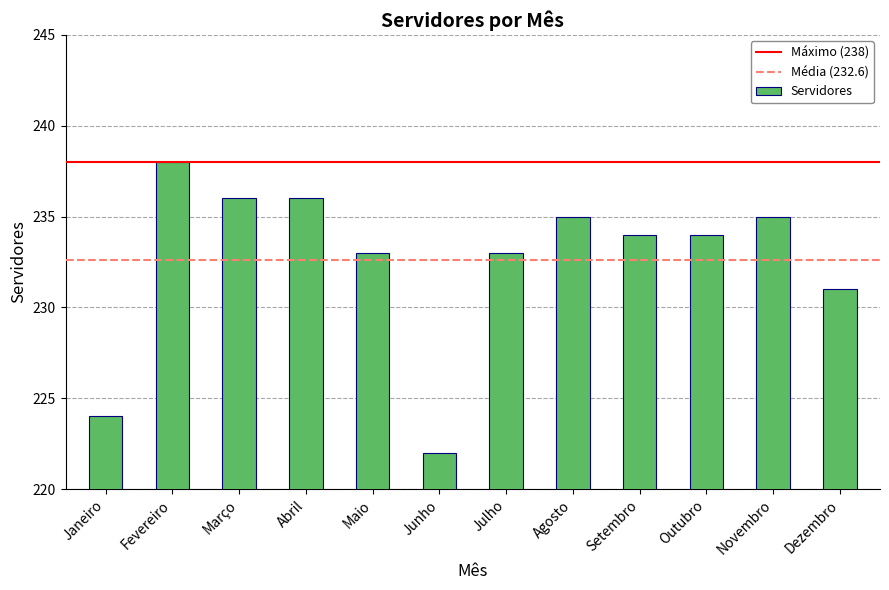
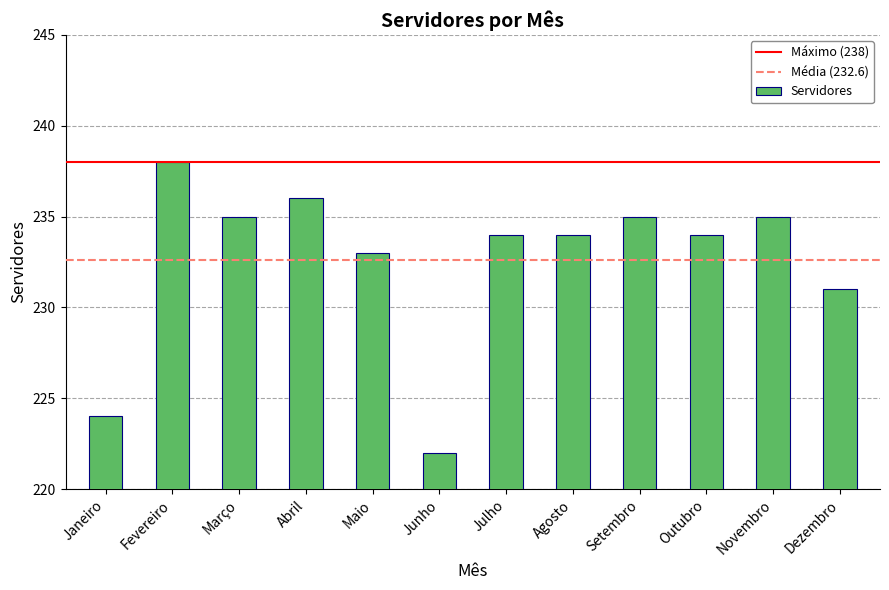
Março: 236 -> 235
Julho: 233 -> 234
Agosto: 235 -> 234
Setembro: 234 -> 235
